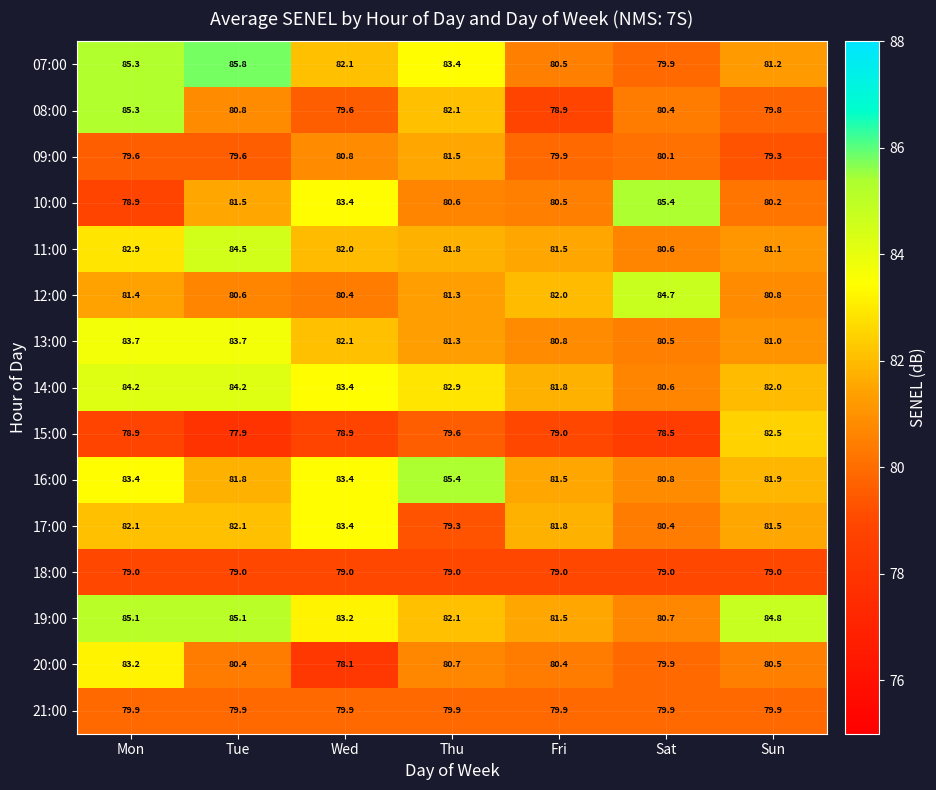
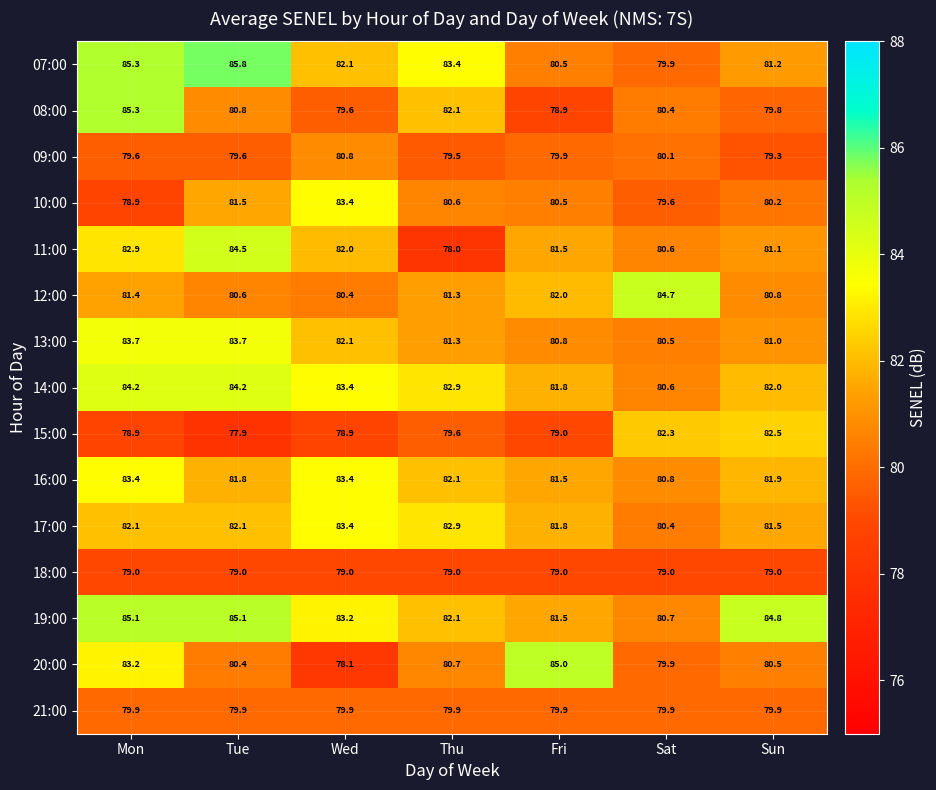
09:00, Thu: 81.5 -> 79.5
10:00, Sat: 85.4 -> 79.6
11:00, Thu: 81.8 -> 78.0
15:00, Sat: 78.5 -> 82.3
16:00, Thu: 85.4 -> 82.1
17:00, Thu: 79.3 -> 82.9
20:00, Fri: 80.4 -> 85.0
